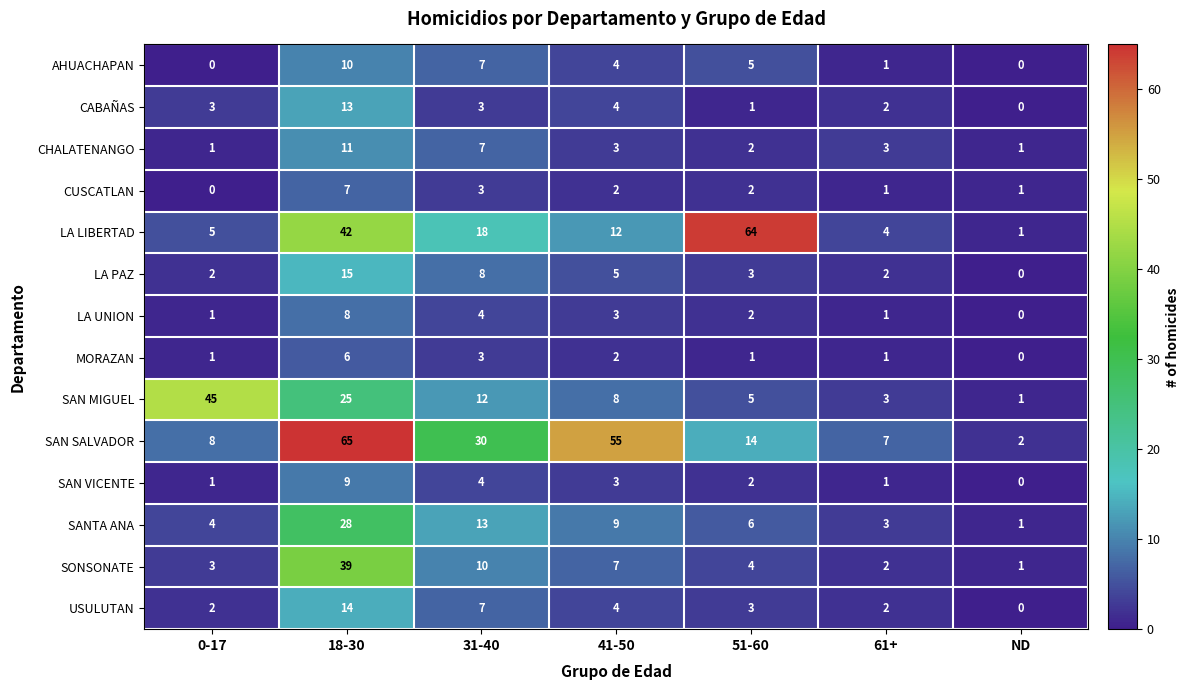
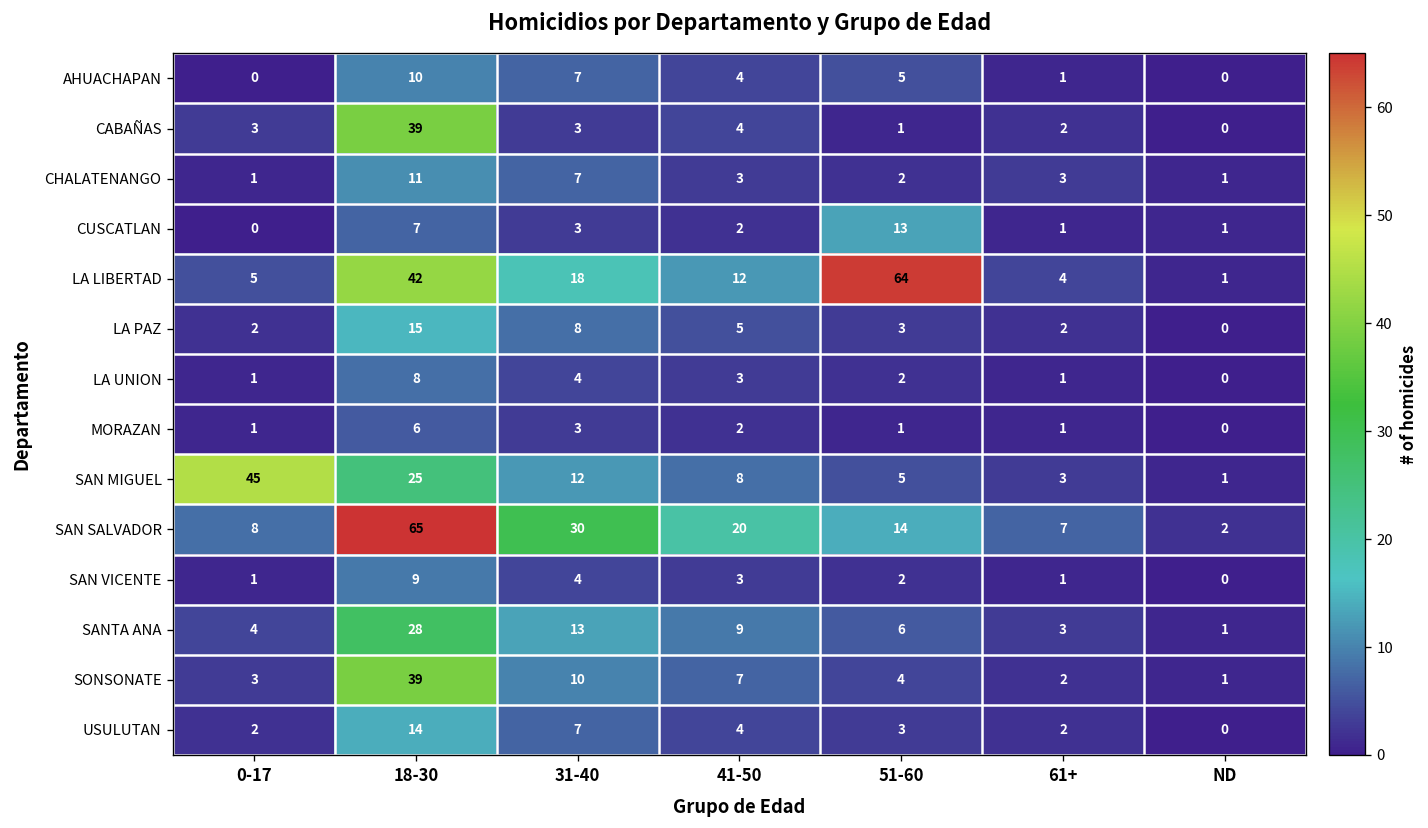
CABAÑAS, 18-30: 13 -> 39
CUSCATLAN, 51-60: 2 -> 13
SAN SALVADOR, 41-50: 55 -> 20
